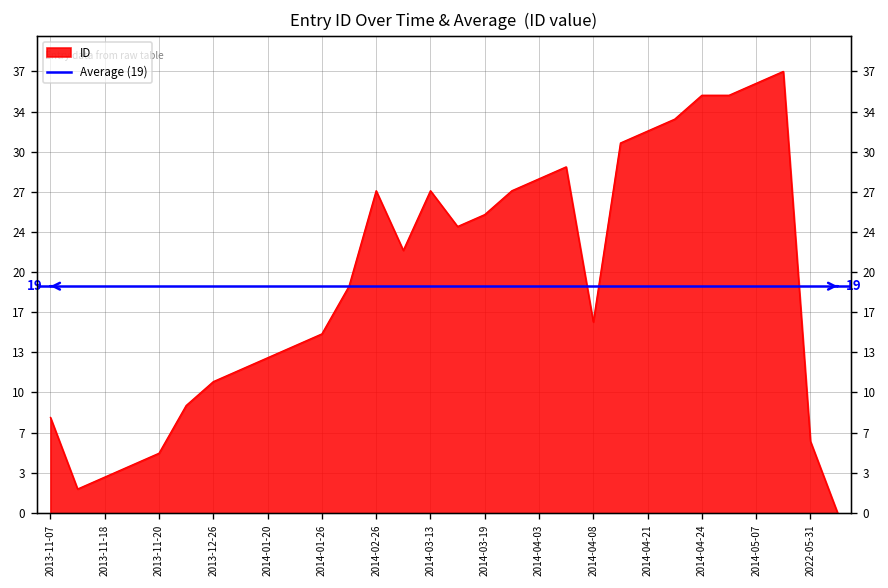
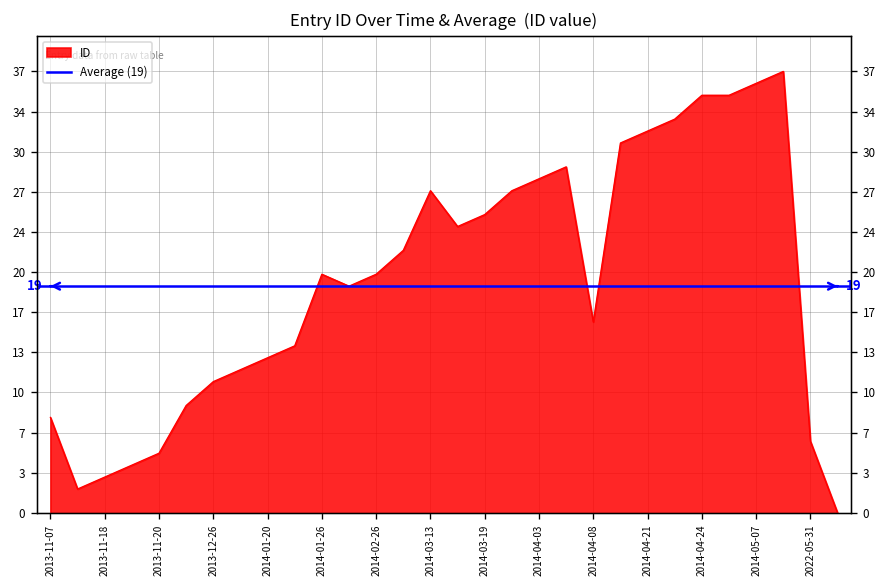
2014-01-26: 15 -> 20
2014-02-26: 27 -> 20
